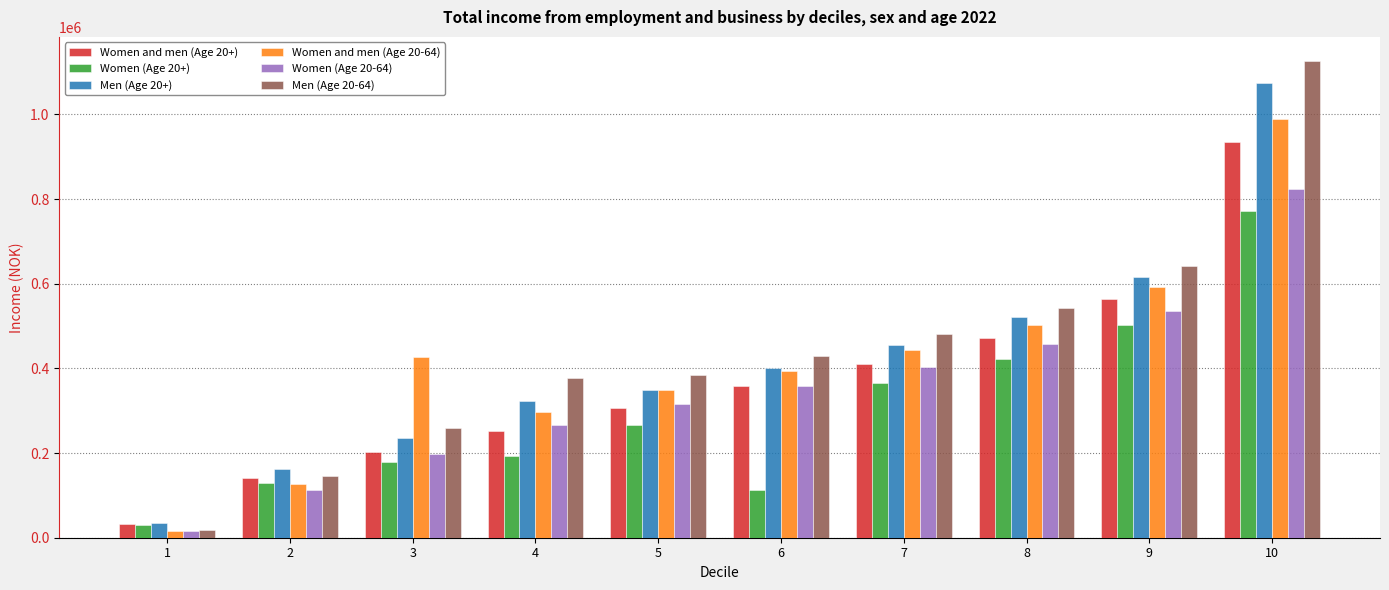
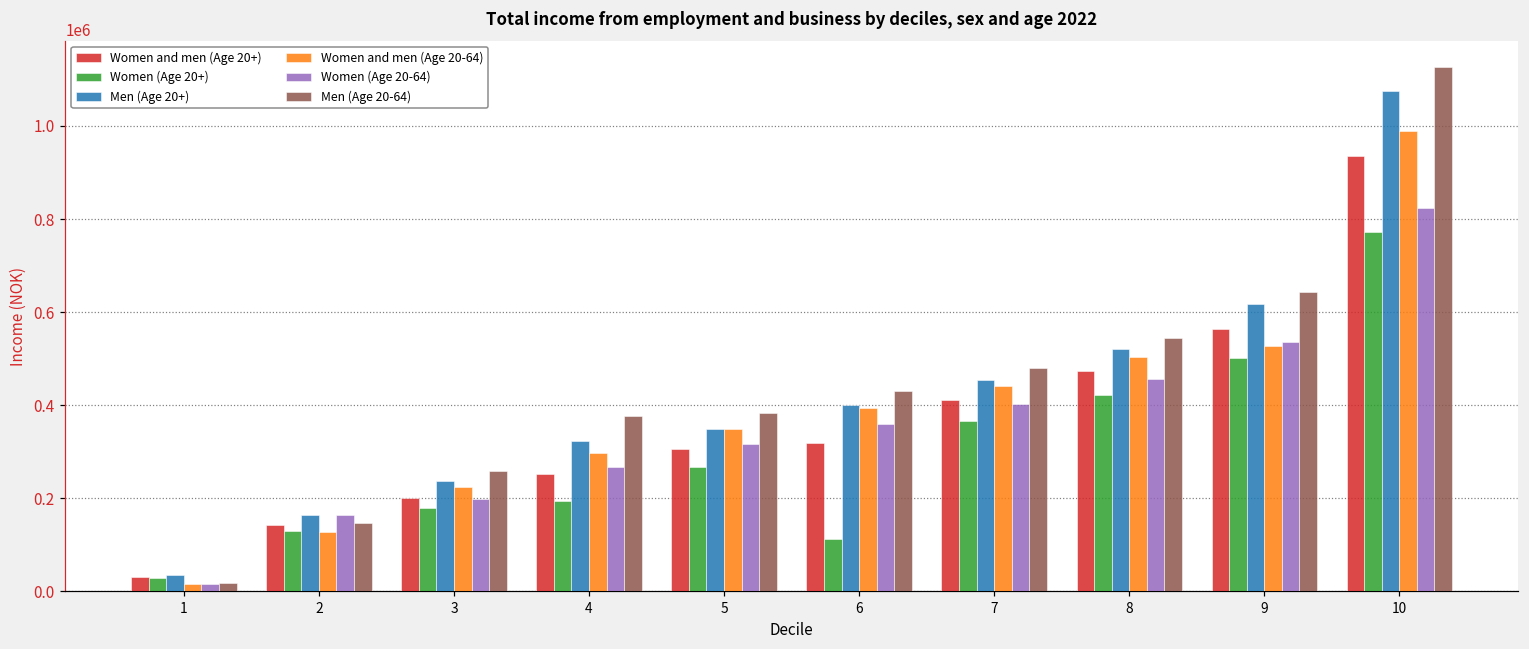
Women (Age 20-64), 2: 110000 -> 170000
Women and men (Age 20-64), 3: 430000 -> 220000
Women and men (Age 20+), 6: 360000 -> 320000
Women and men (Age 20-64), 9: 590000 -> 530000
